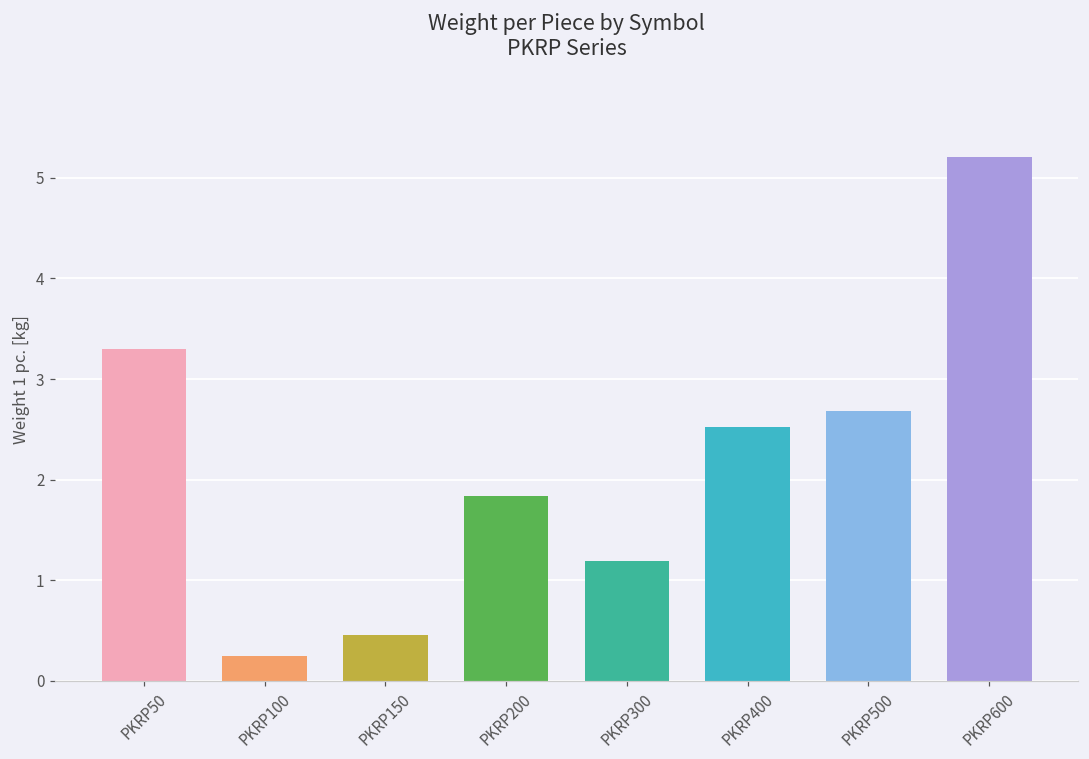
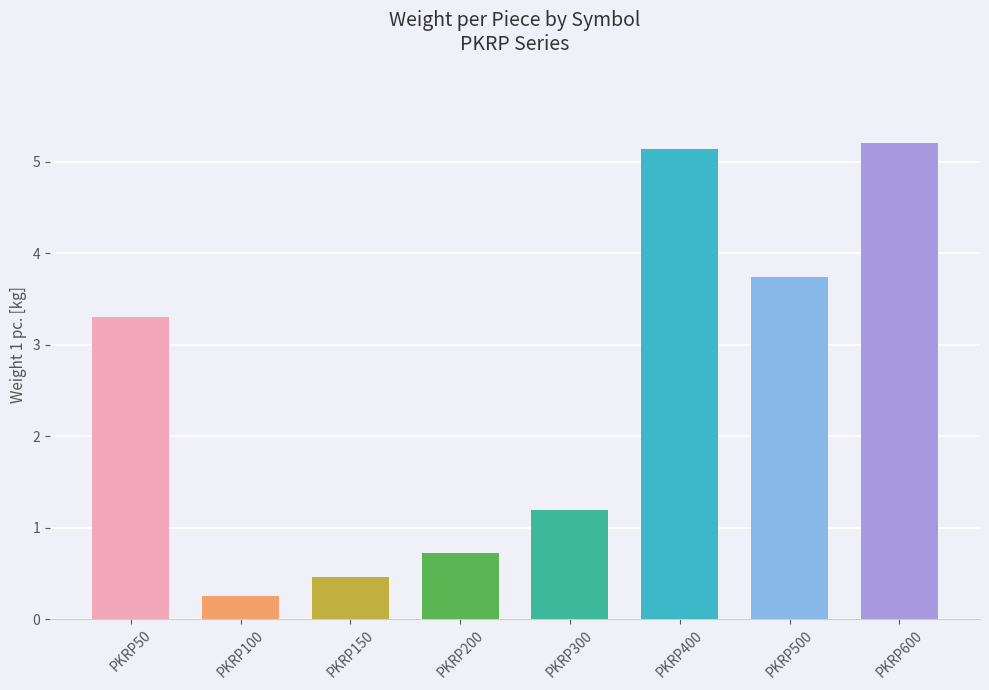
PKRP200: 1.8 -> 0.7
PKRP400: 2.5 -> 5.1
PKRP500: 2.7 -> 3.7
